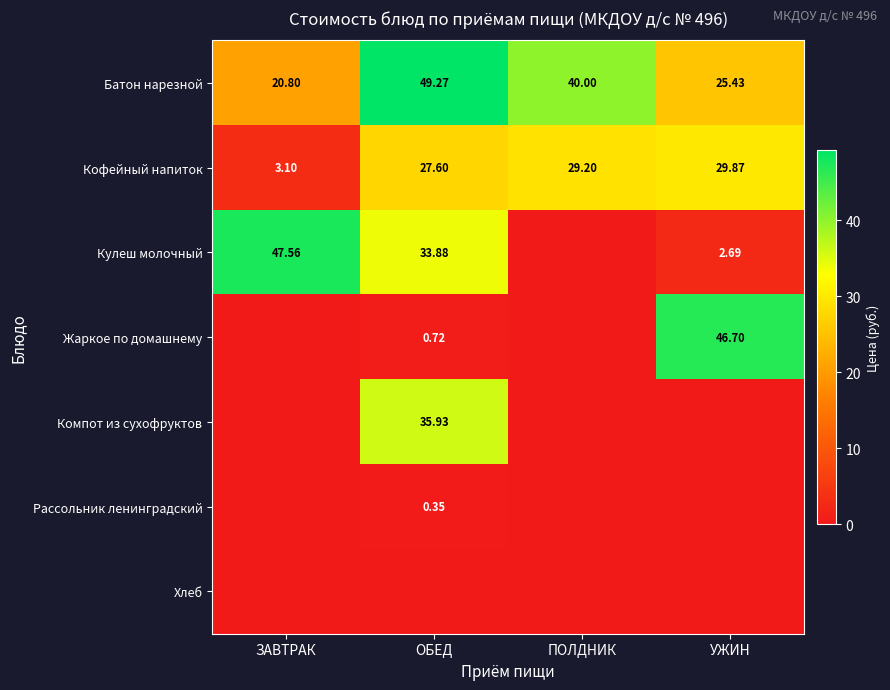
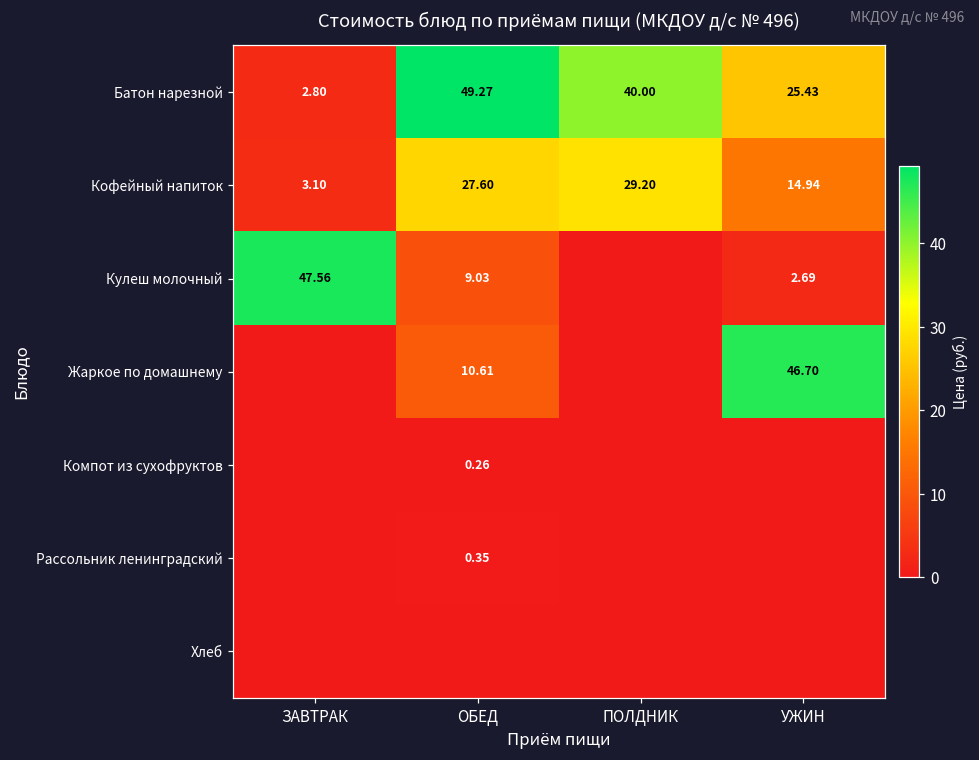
Батон нарезной, ЗАВТРАК: 20.80 -> 2.80
Кофейный напиток, УЖИН: 29.87 -> 14.94
Кулеш молочный, ОБЕД: 33.88 -> 9.03
Жаркое по домашнему, ОБЕД: 0.72 -> 10.61
Компот из сухофруктов, ОБЕД: 35.93 -> 0.26
